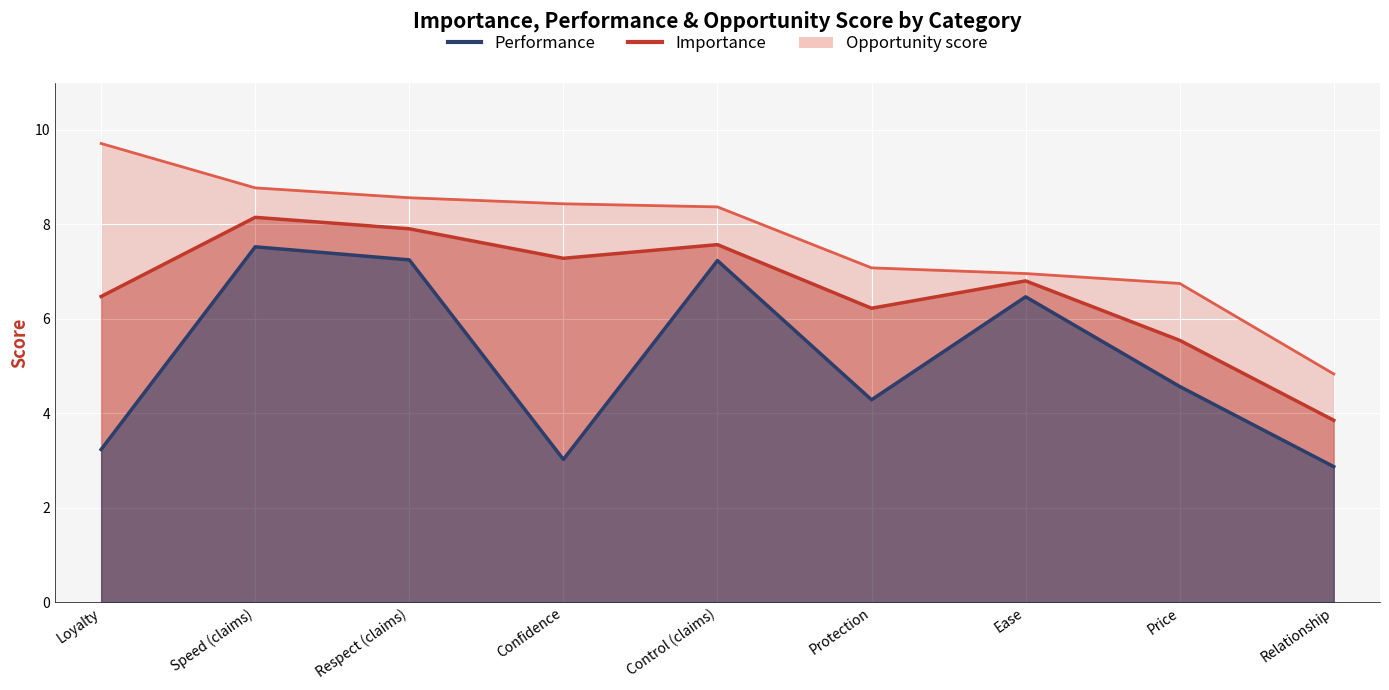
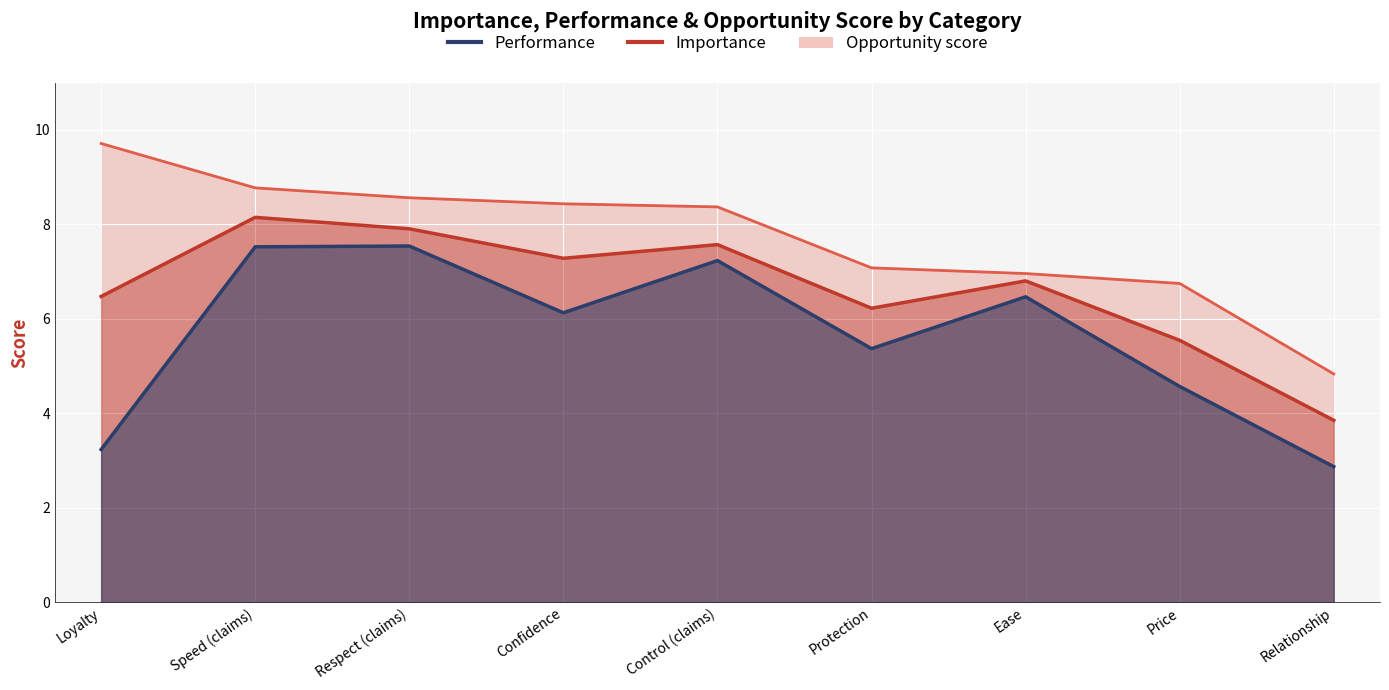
Performance, Respect (claims): 7.2 -> 7.5
Performance, Confidence: 3.0 -> 6.1
Performance, Protection: 4.3 -> 5.4
